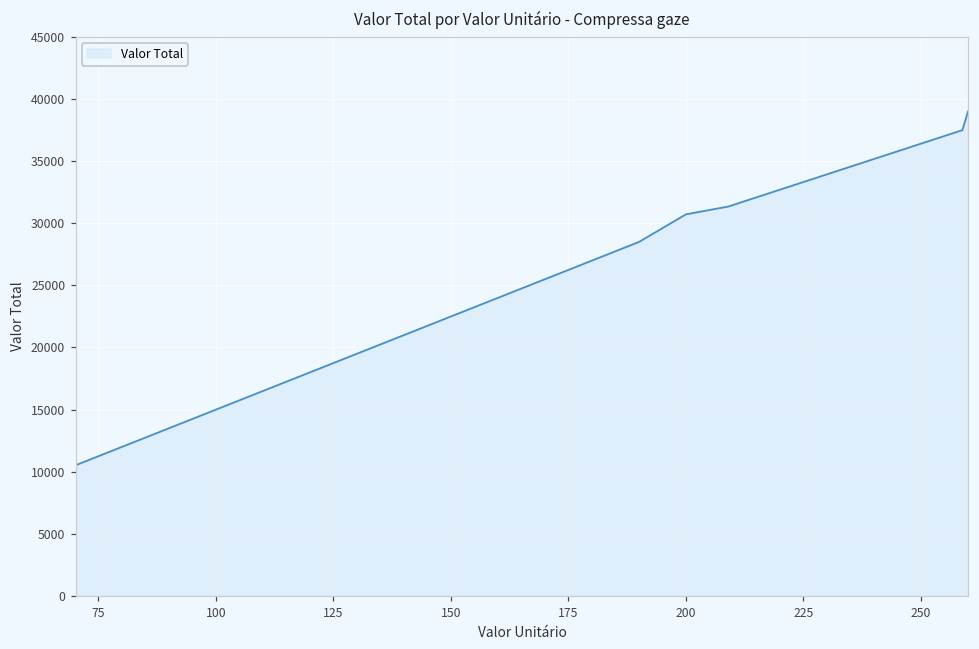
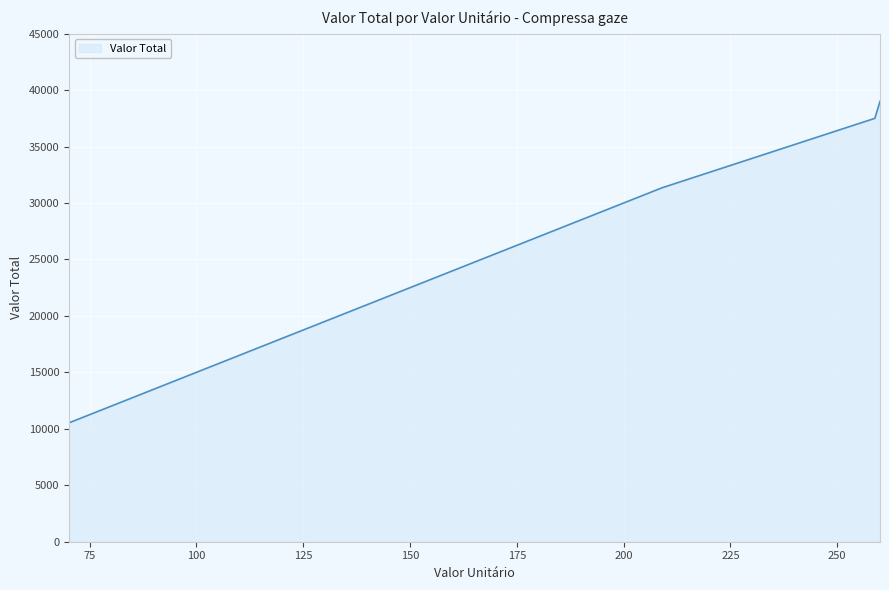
200: 30700 -> 30000
